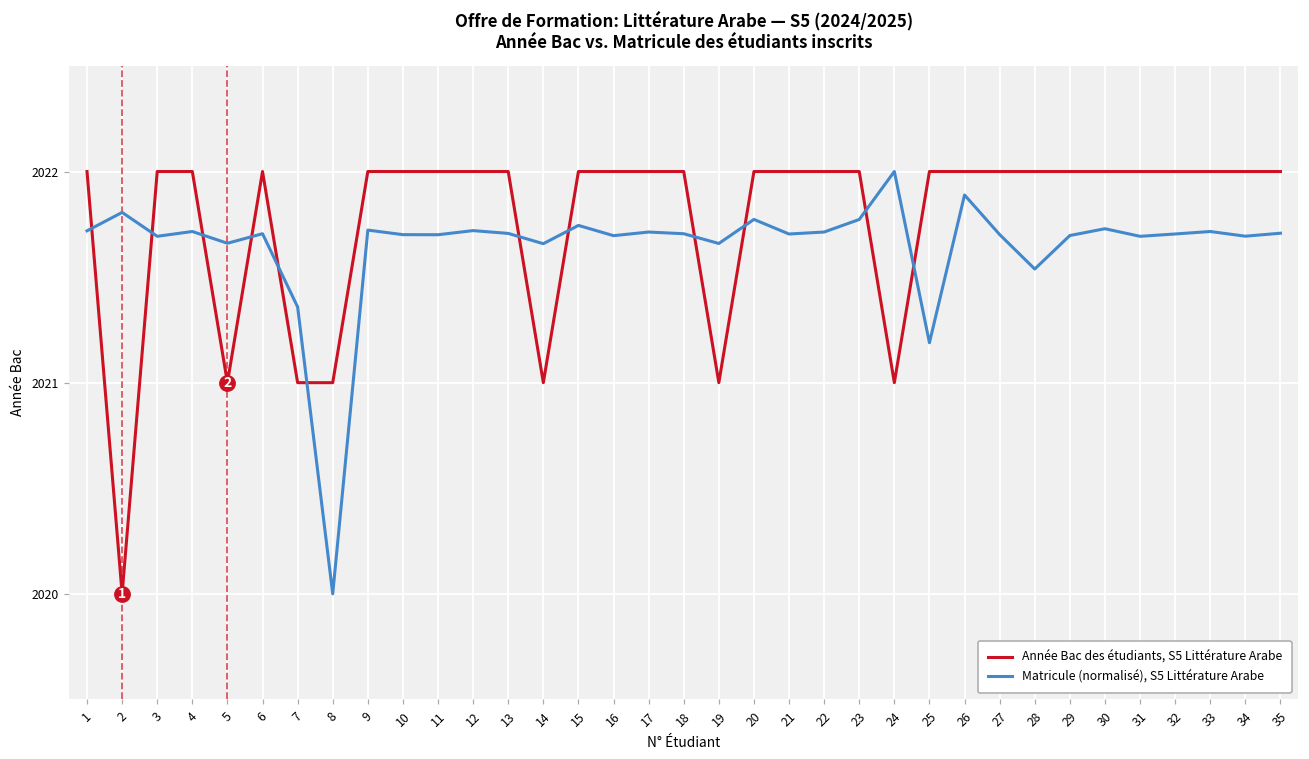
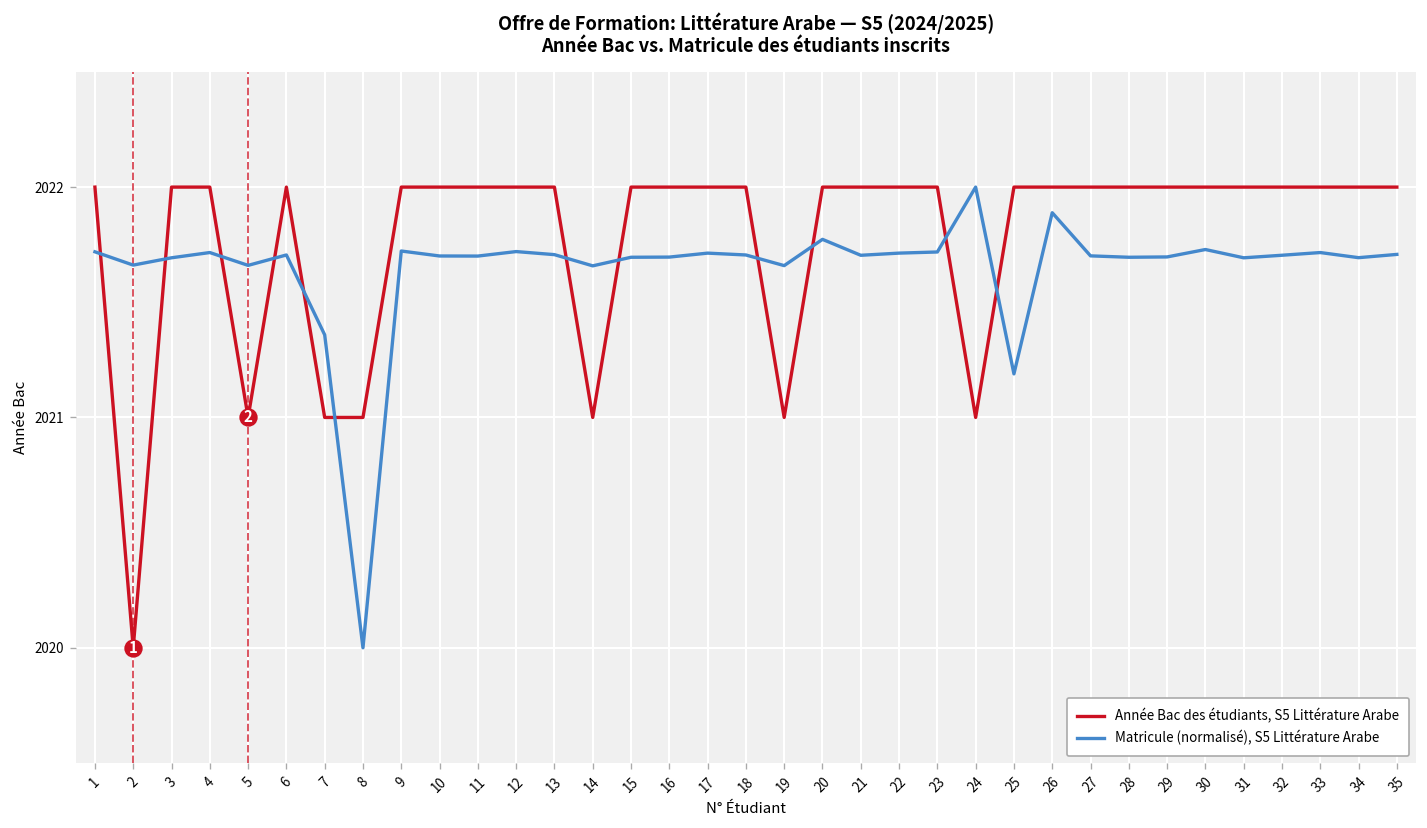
Matricule (normalisé), S5 Littérature Arabe, 2: 2021.81 -> 2021.66
Matricule (normalisé), S5 Littérature Arabe, 15: 2021.74 -> 2021.70
Matricule (normalisé), S5 Littérature Arabe, 23: 2021.77 -> 2021.72
Matricule (normalisé), S5 Littérature Arabe, 28: 2021.54 -> 2021.70
